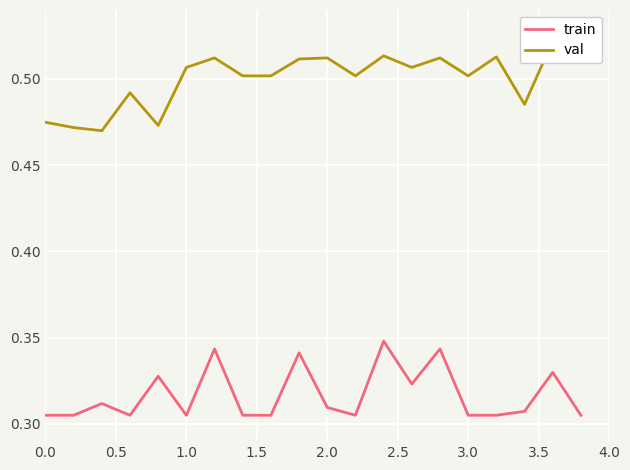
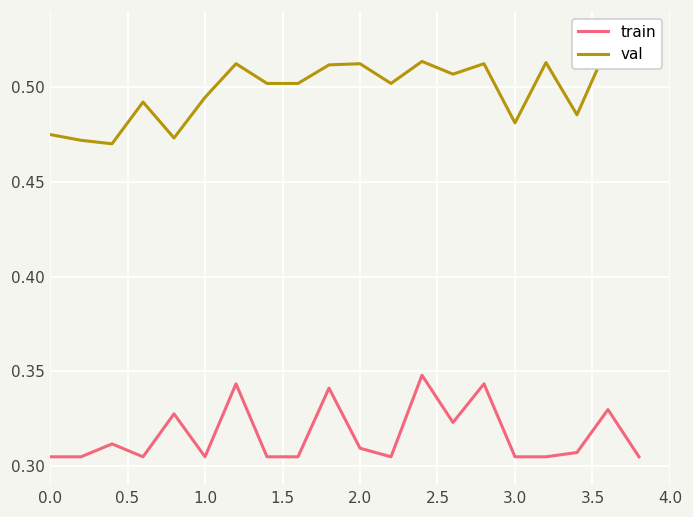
val, 1.0: 0.507 -> 0.494
val, 3.0: 0.502 -> 0.481
